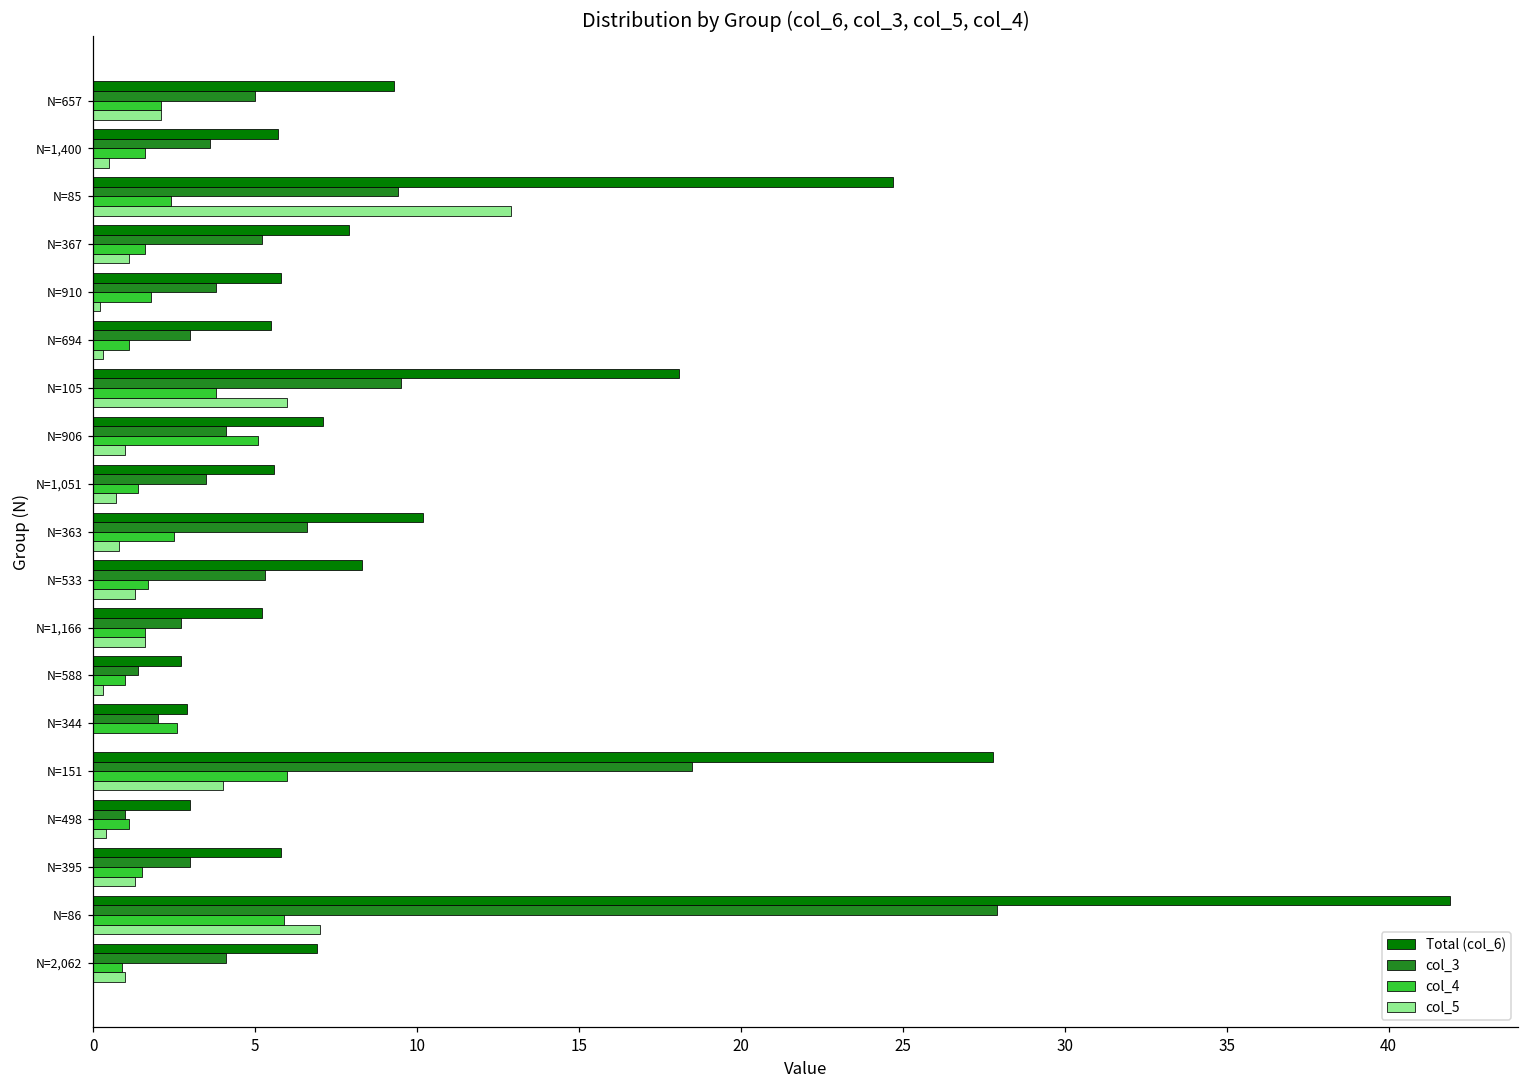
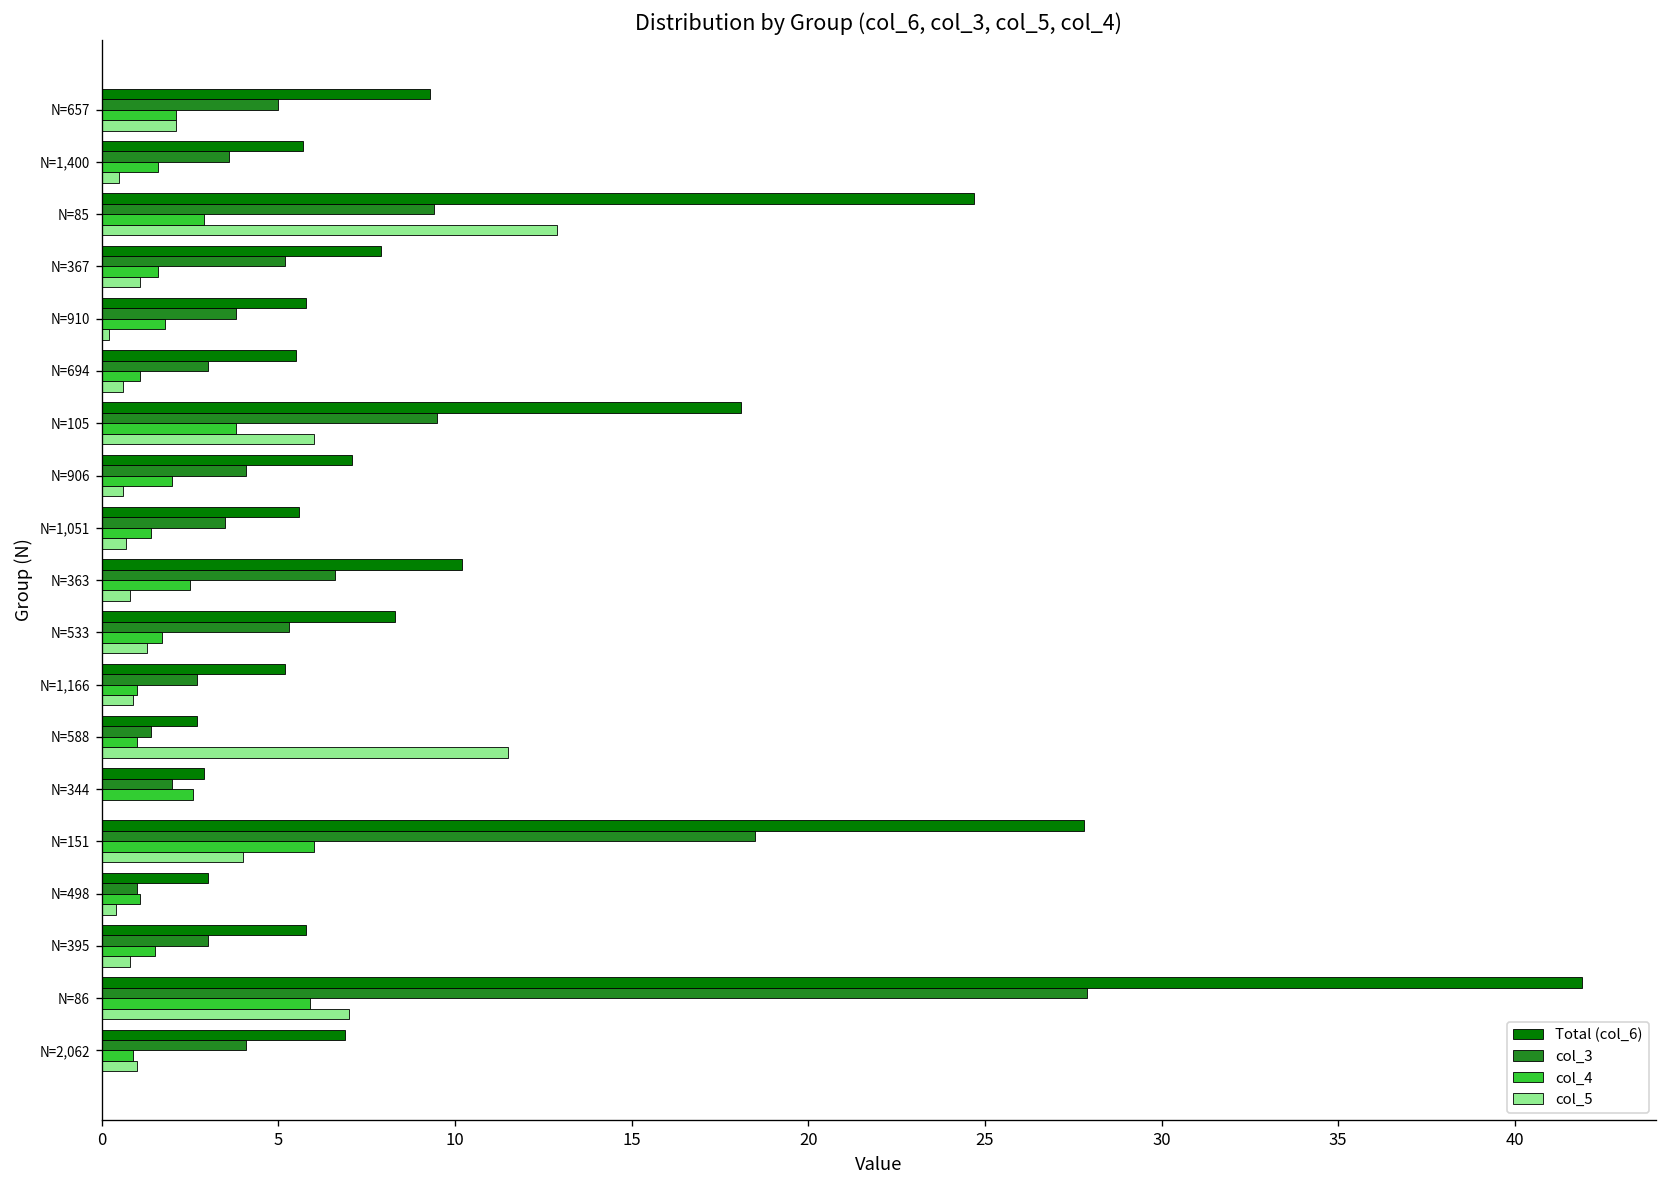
col_4, N=85: 2.4 -> 2.9
col_5, N=694: 0.3 -> 0.6
col_4, N=906: 5.1 -> 2.0
col_5, N=906: 1.0 -> 0.6
col_4, N=1,166: 1.6 -> 1.0
col_5, N=1,166: 1.6 -> 0.9
col_5, N=588: 0.3 -> 11.5
col_5, N=395: 1.3 -> 0.8
